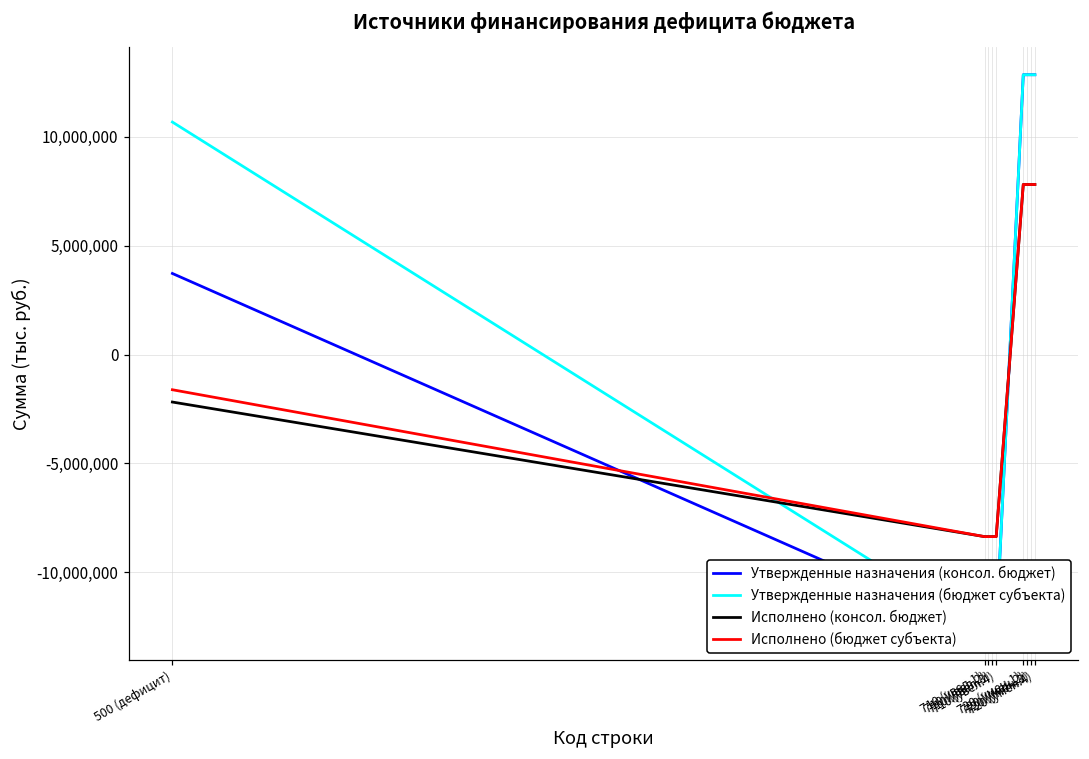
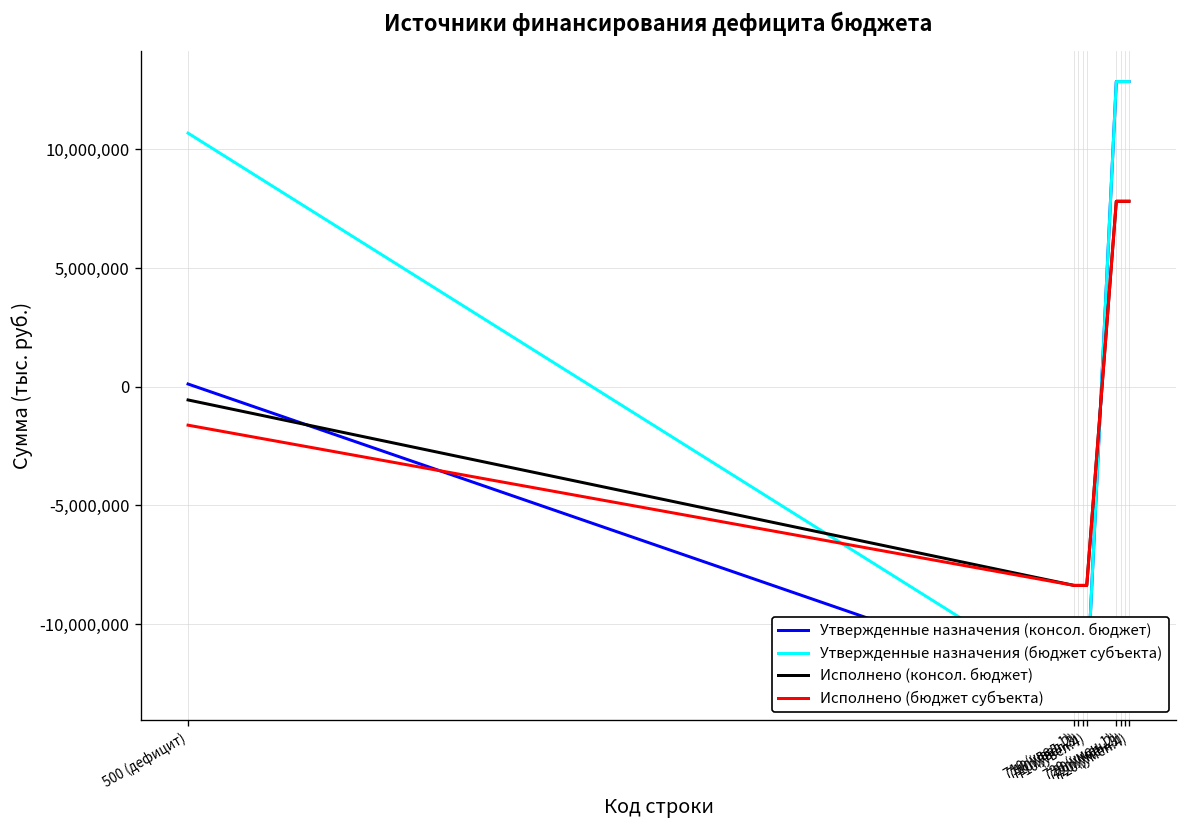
Утвержденные назначения (консол. бюджет), 500 (дефицит): 3,700,000 -> 100,000
Исполнено (консол. бюджет), 500 (дефицит): -2,200,000 -> -600,000
